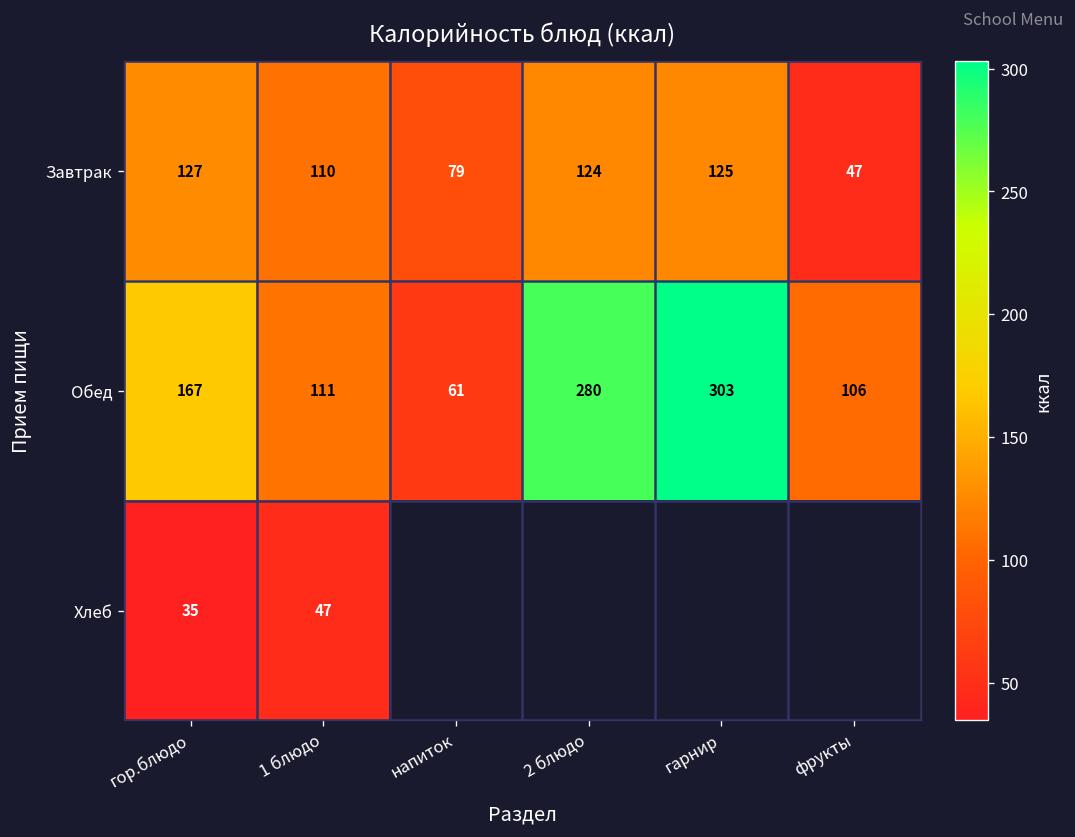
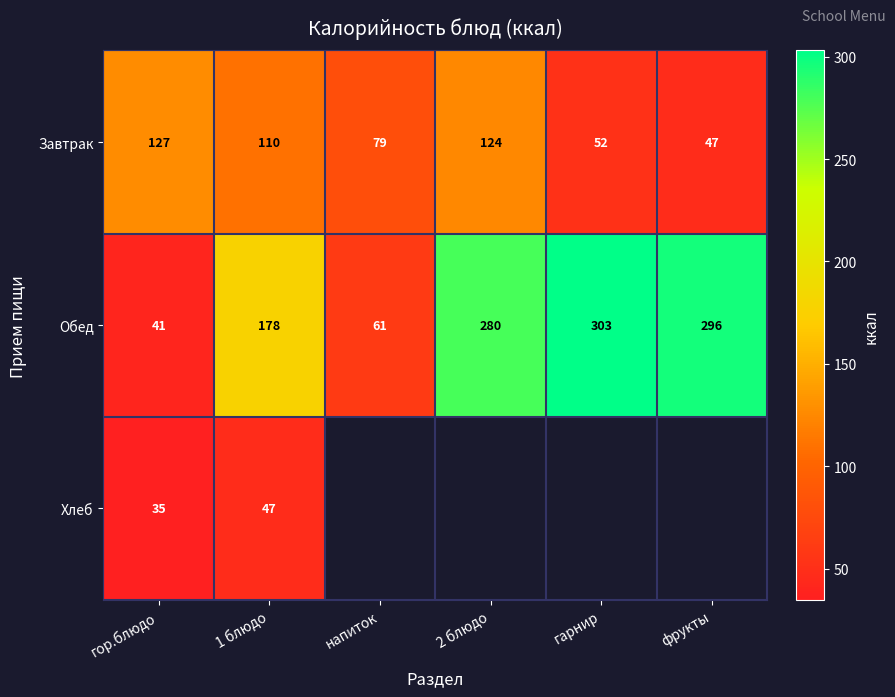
Завтрак, гарнир: 125 -> 52
Обед, гор.блюдо: 167 -> 41
Обед, 1 блюдо: 111 -> 178
Обед, фрукты: 106 -> 296
